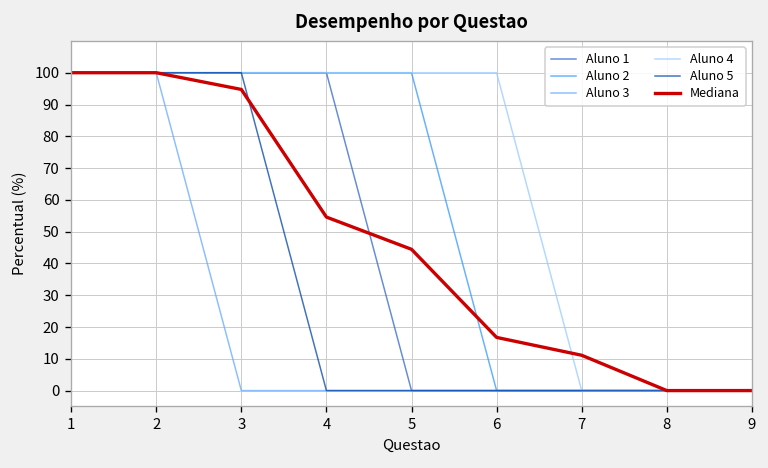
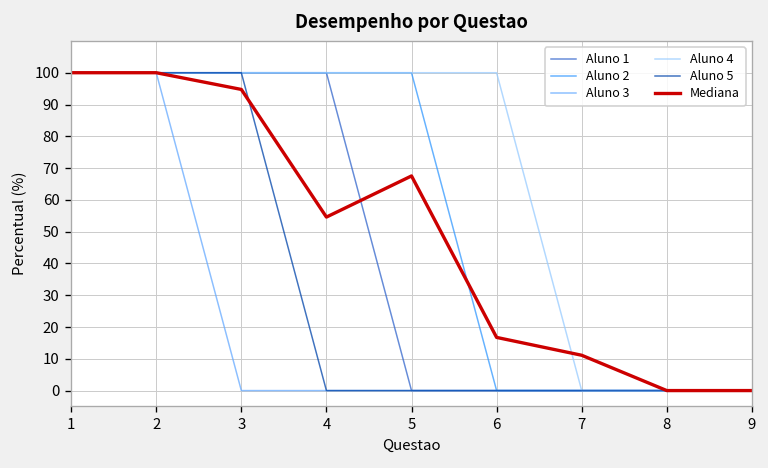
Mediana, 5: 44 -> 68
